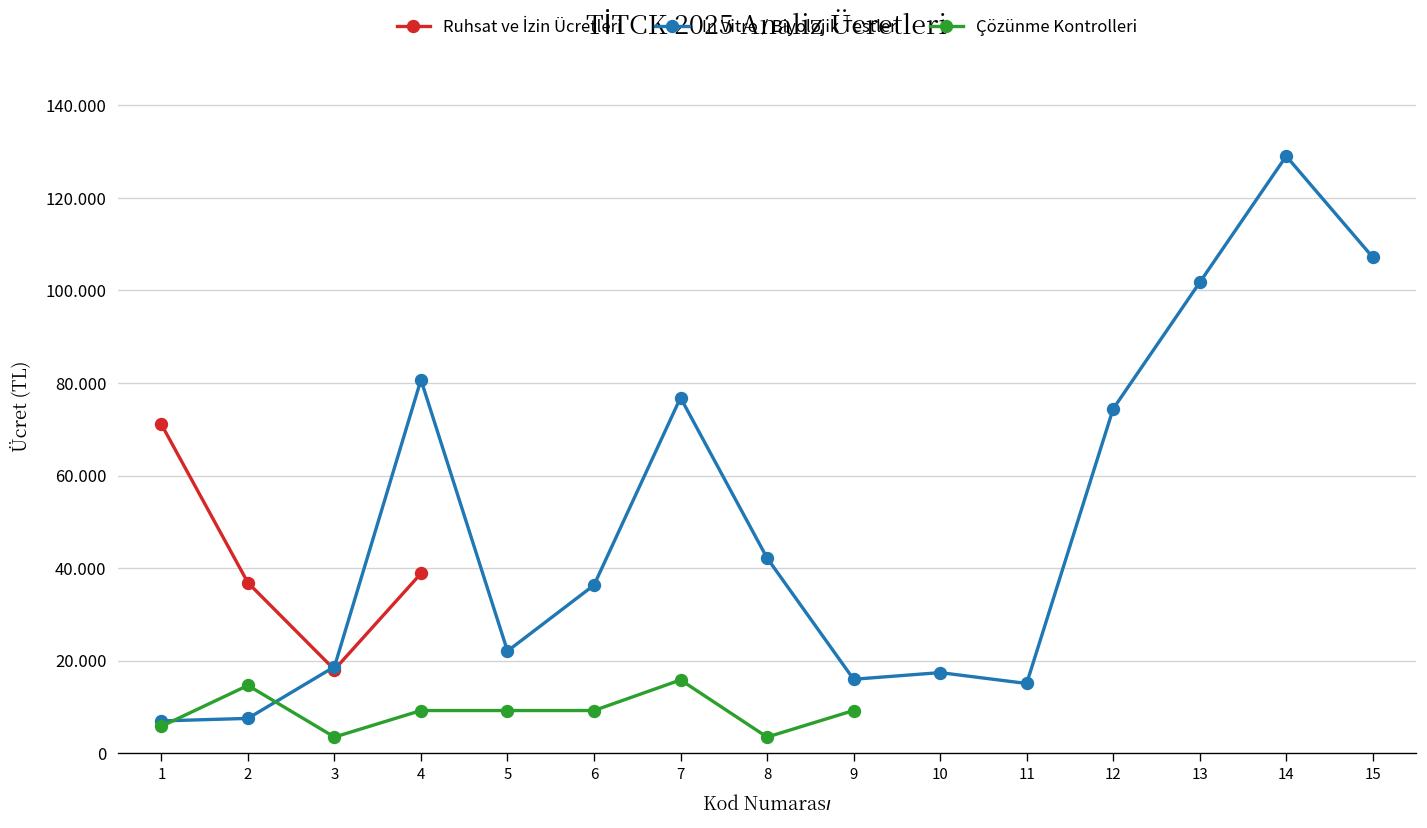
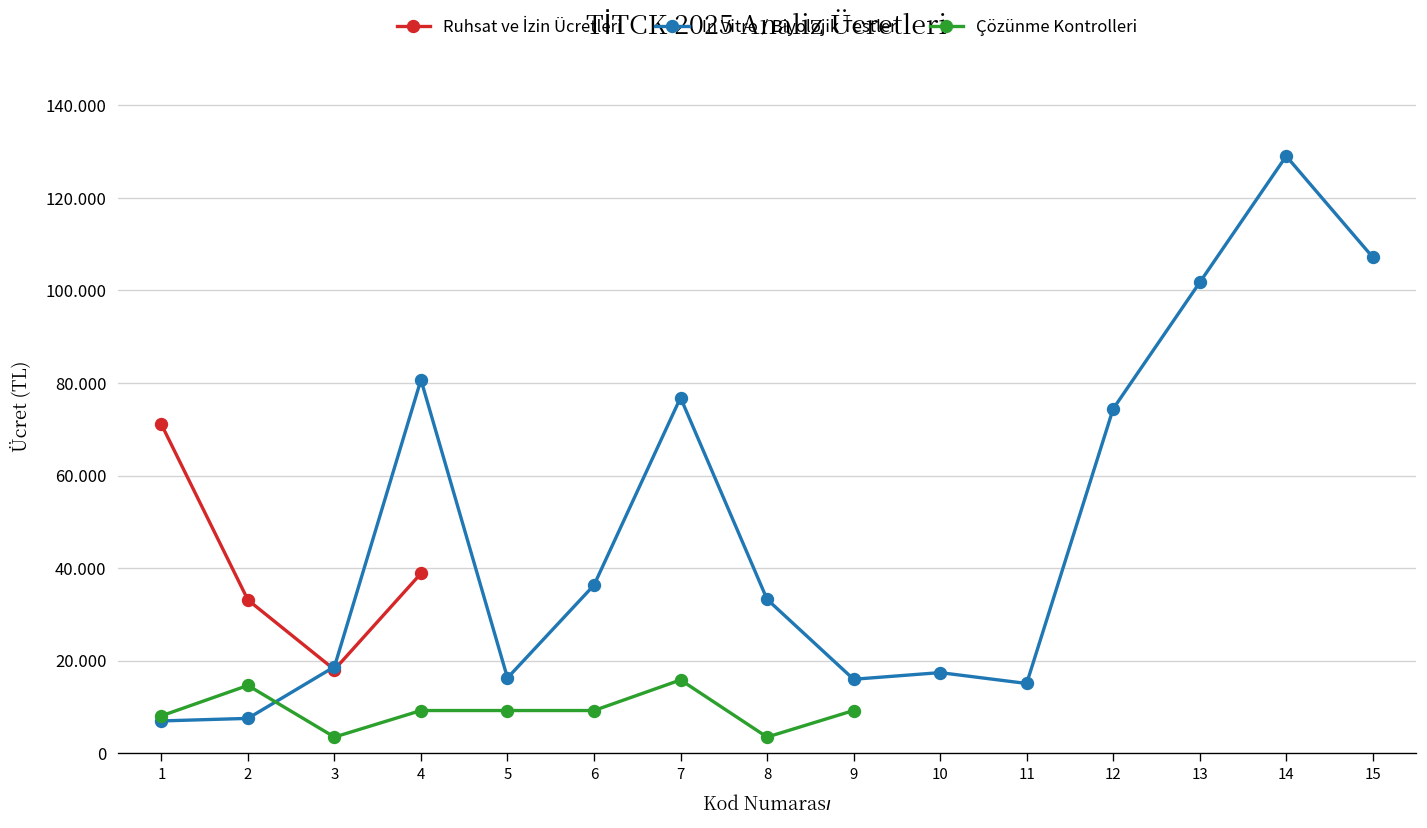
Çözünme Kontrolleri, 1: 6 -> 8
Ruhsat ve İzin Ücretleri, 2: 37 -> 33
In Vitro / Biyolojik Testler, 5: 22 -> 16
In Vitro / Biyolojik Testler, 8: 42 -> 33
